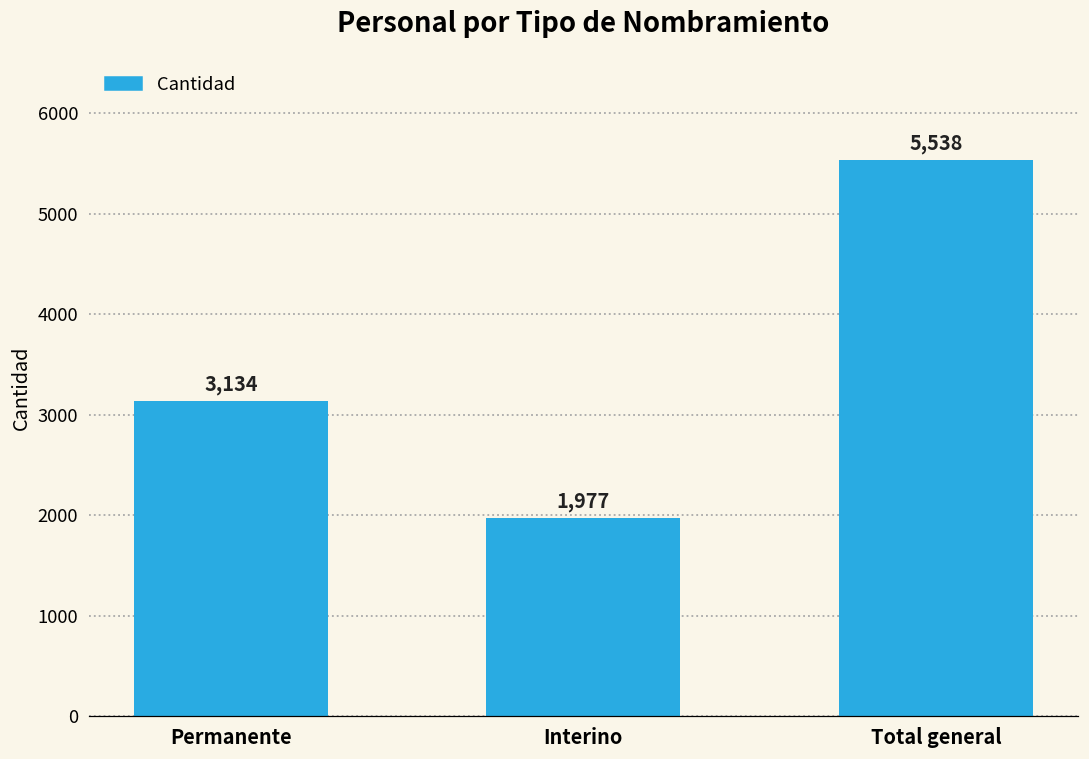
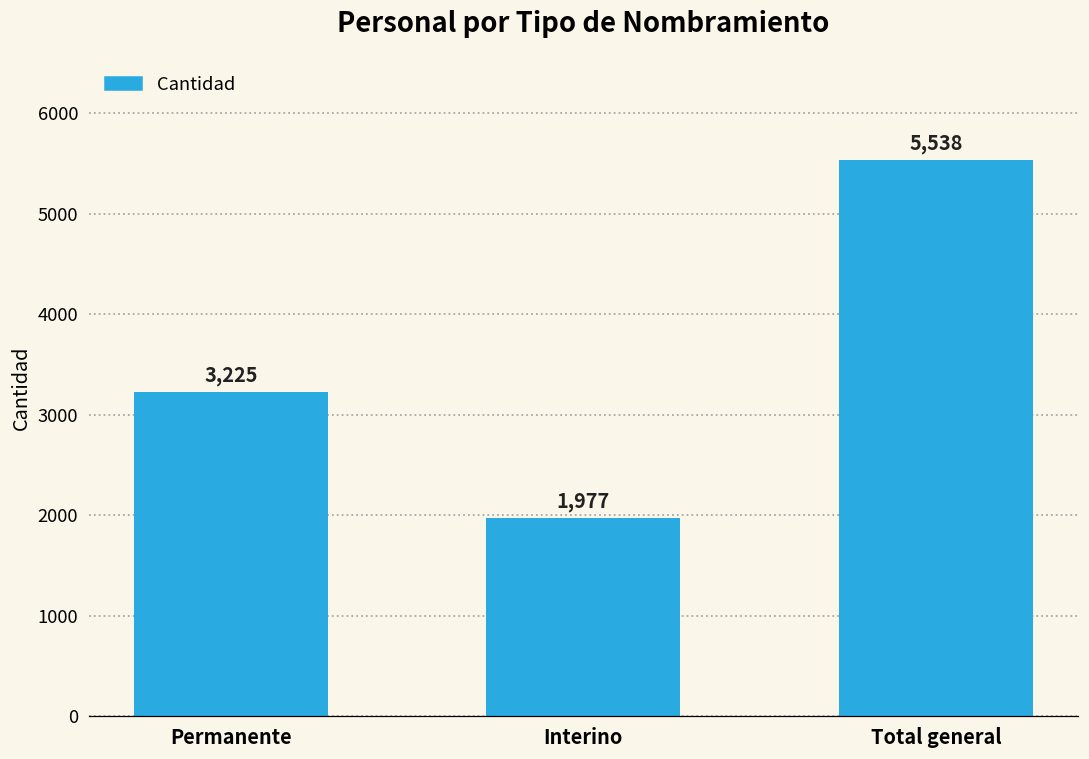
Permanente: 3,134 -> 3,225
